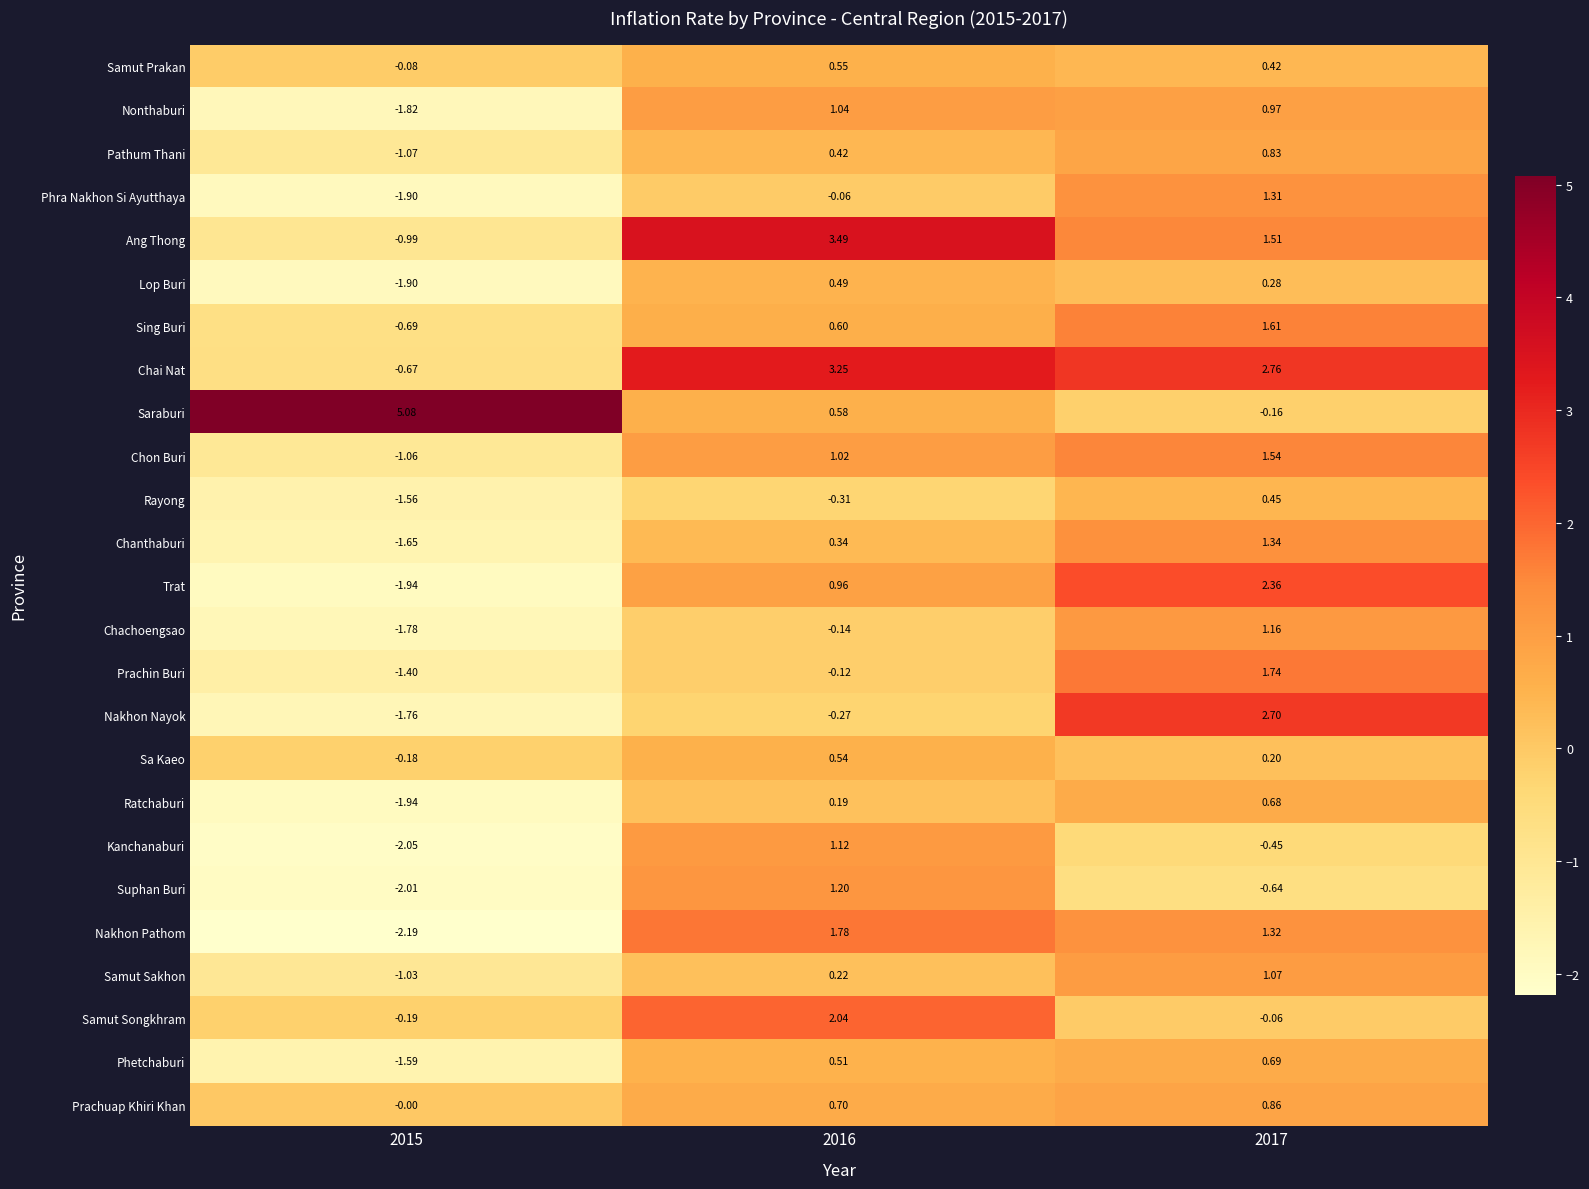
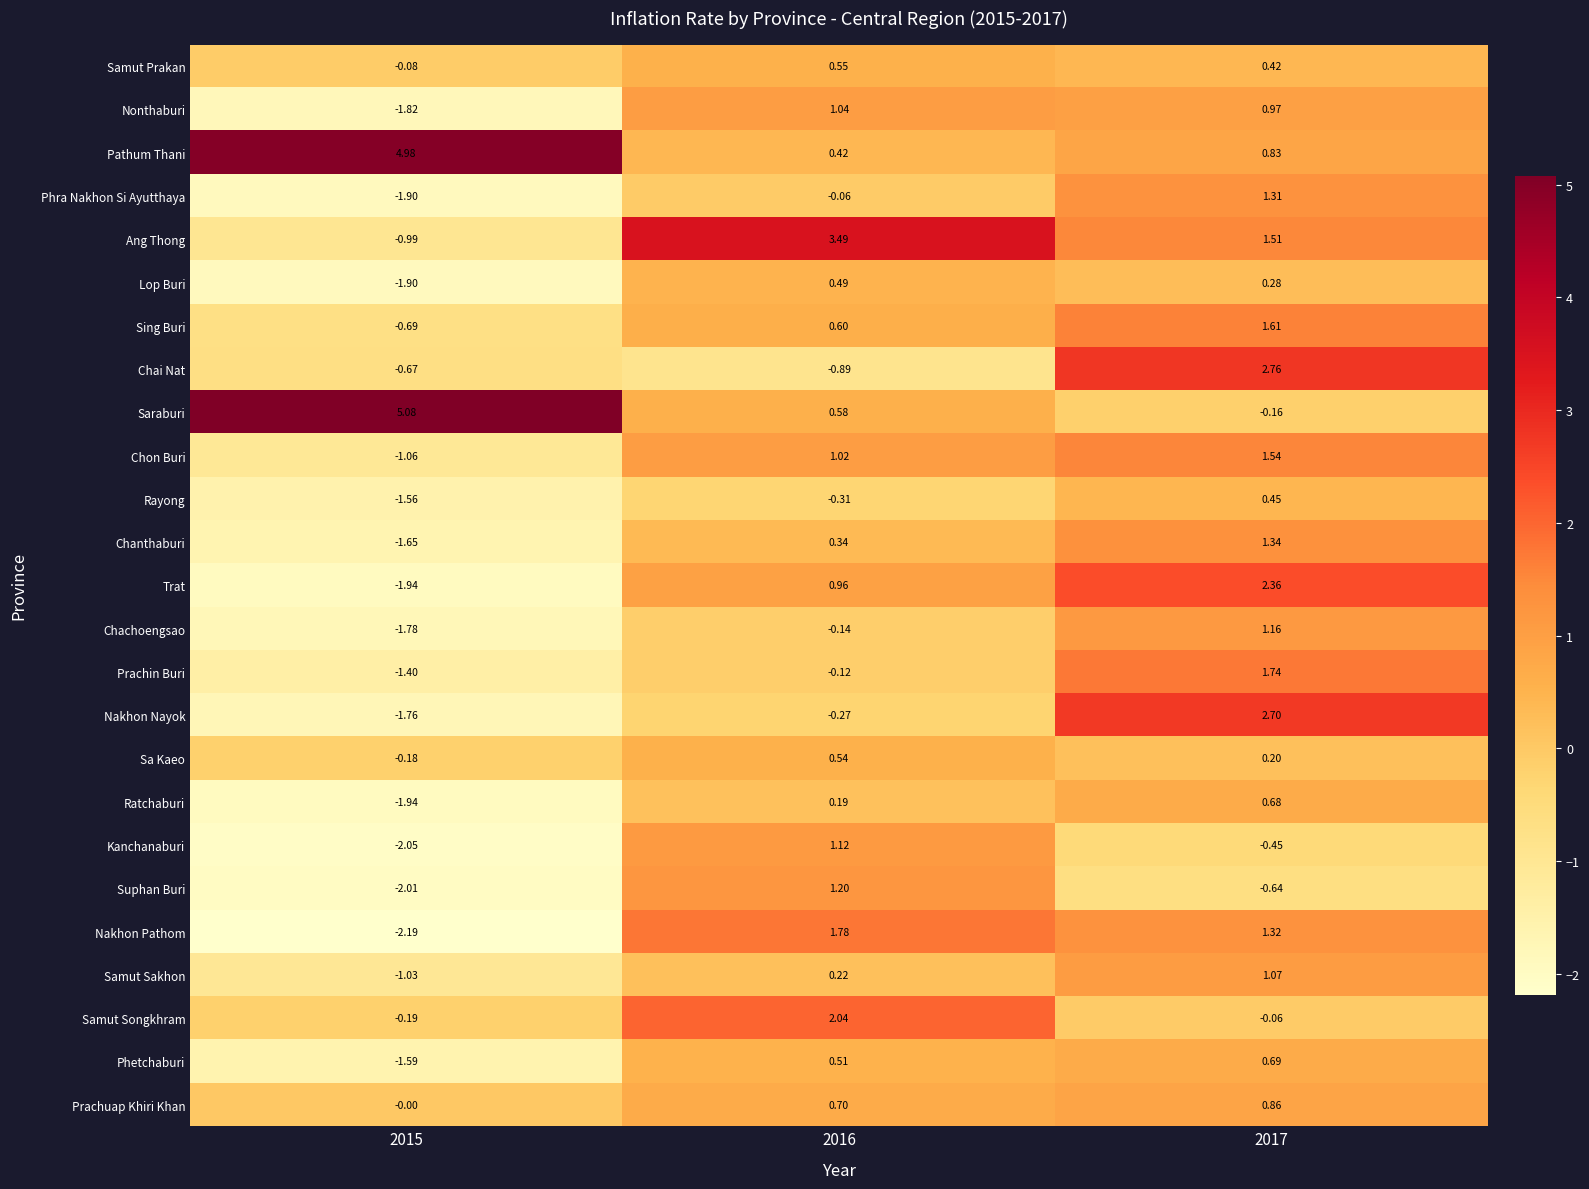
Pathum Thani, 2015: -1.07 -> 4.98
Chai Nat, 2016: 3.25 -> -0.89
